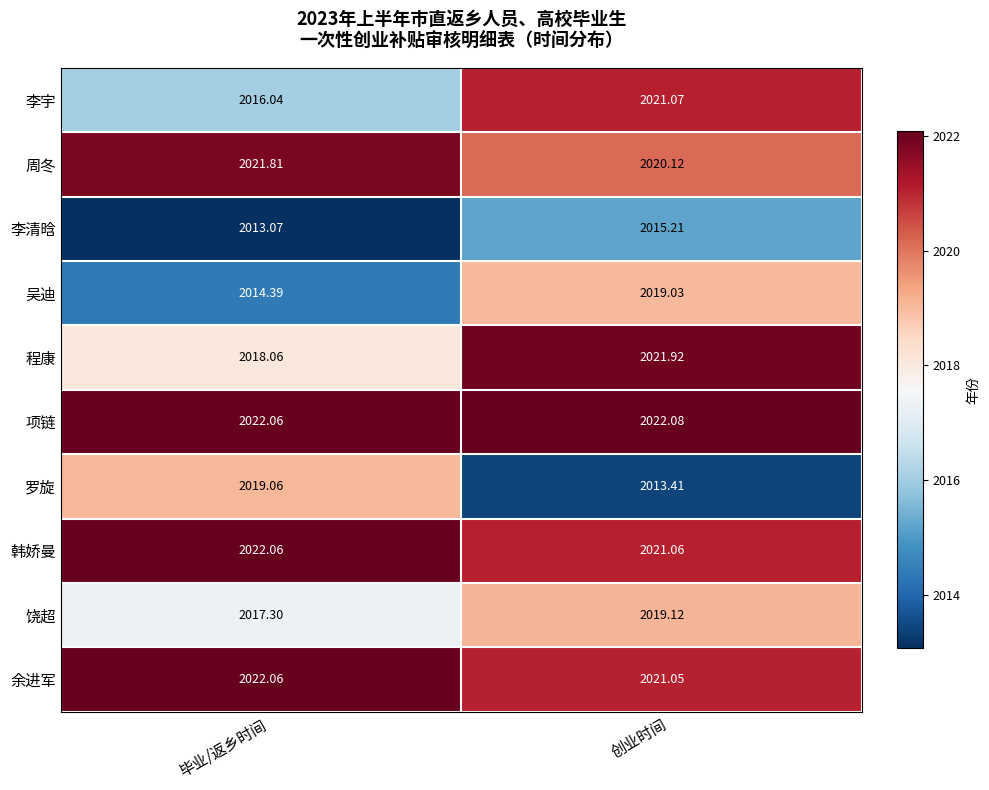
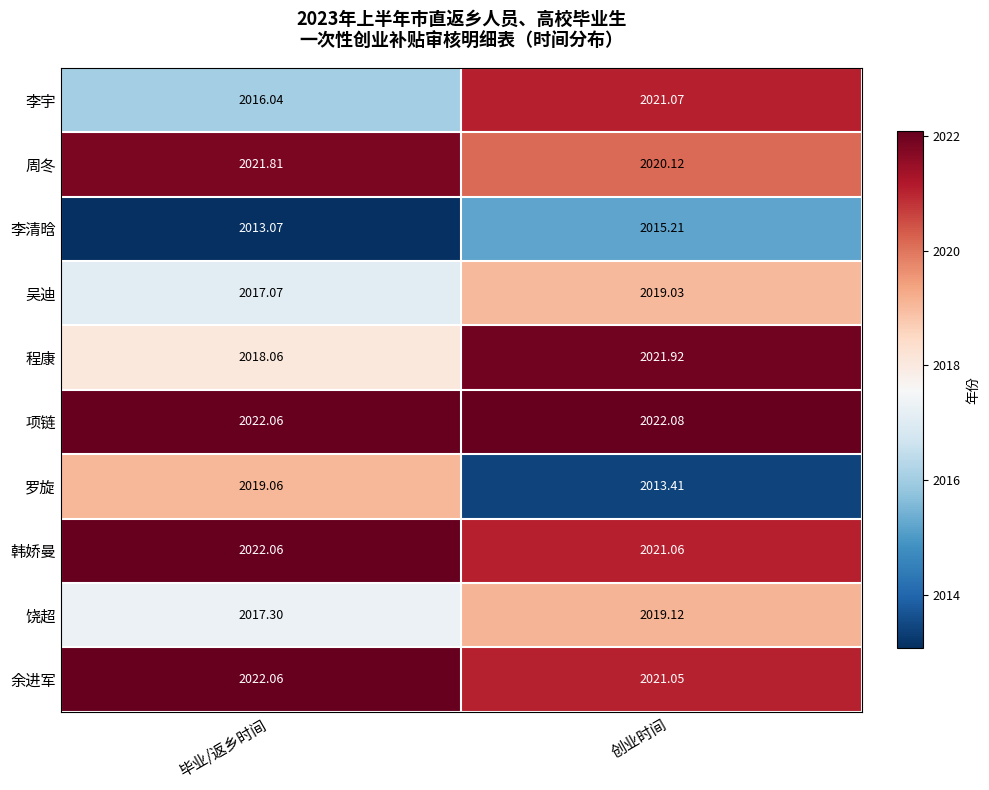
吴迪, 毕业/返乡时间: 2014.39 -> 2017.07
